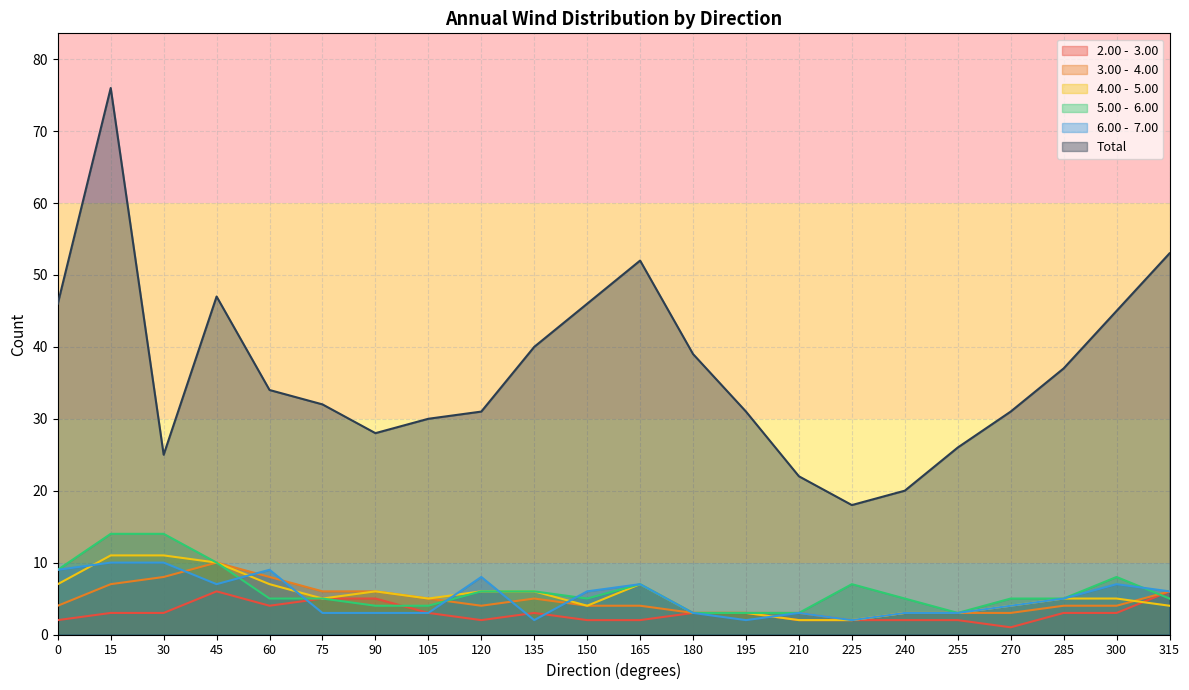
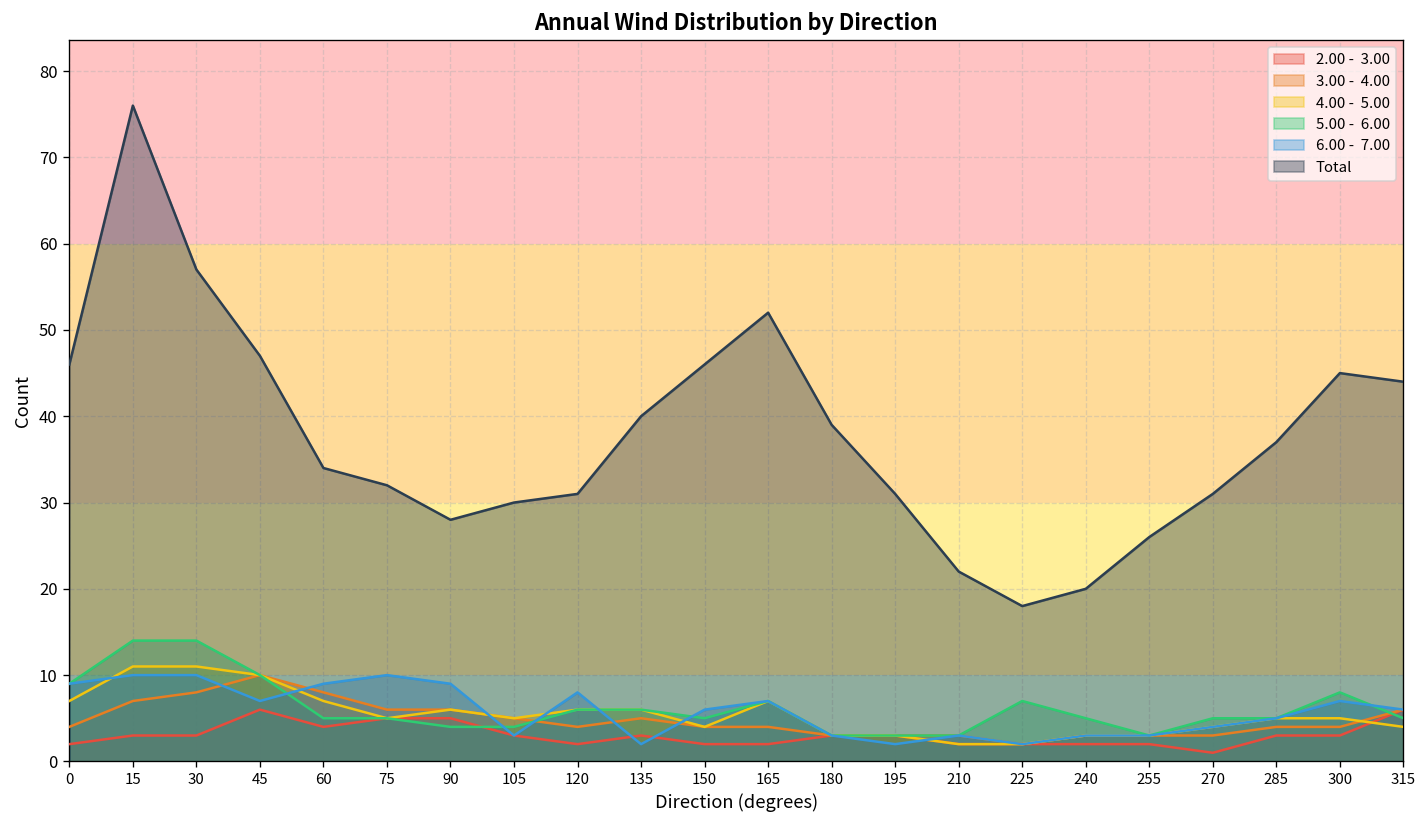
Total, 30: 25 -> 57
6.00 - 7.00, 75: 3 -> 10
6.00 - 7.00, 90: 3 -> 9
Total, 315: 53 -> 44
